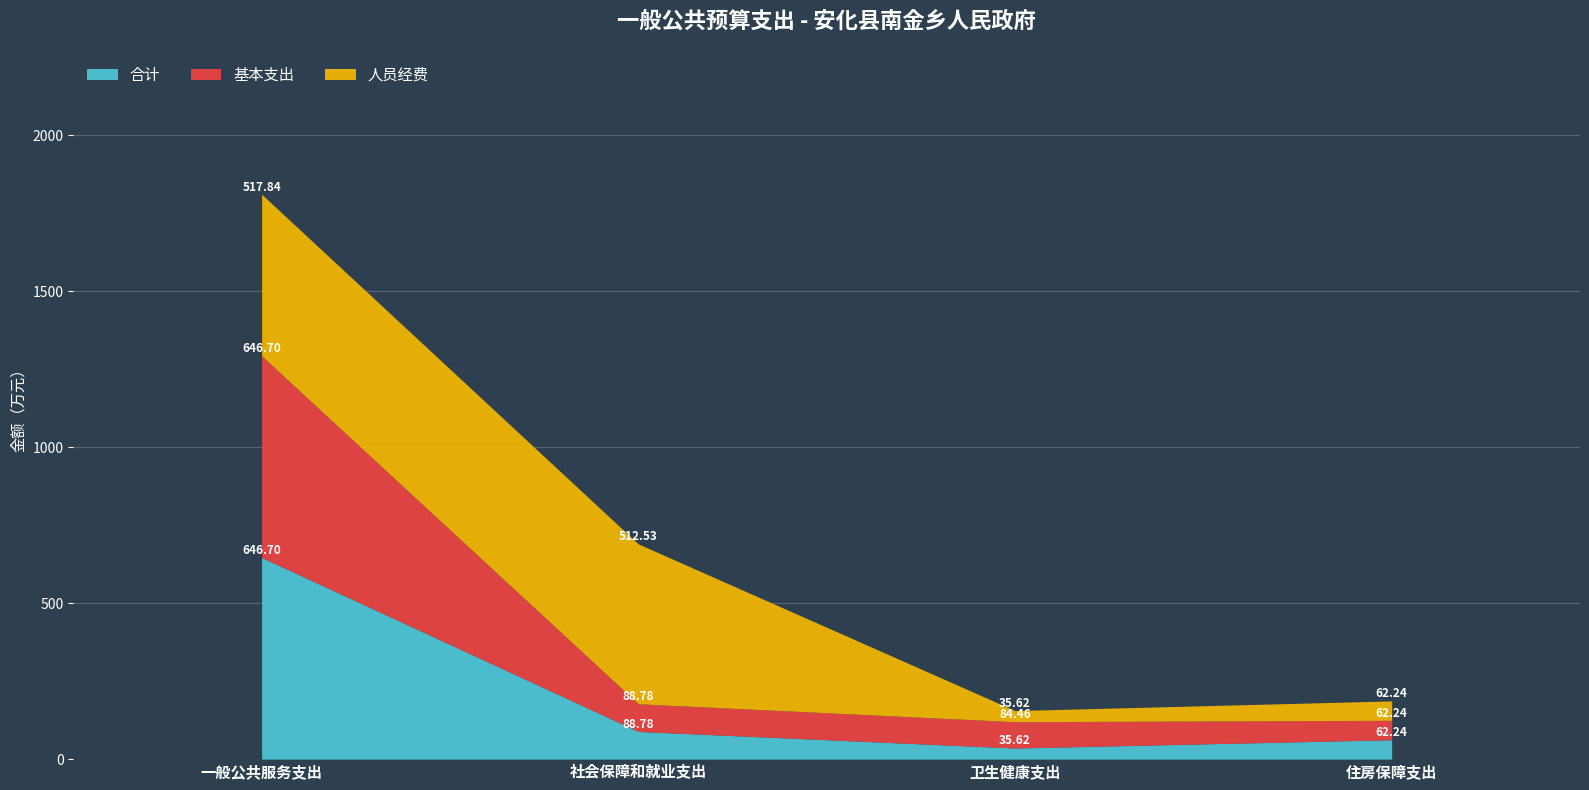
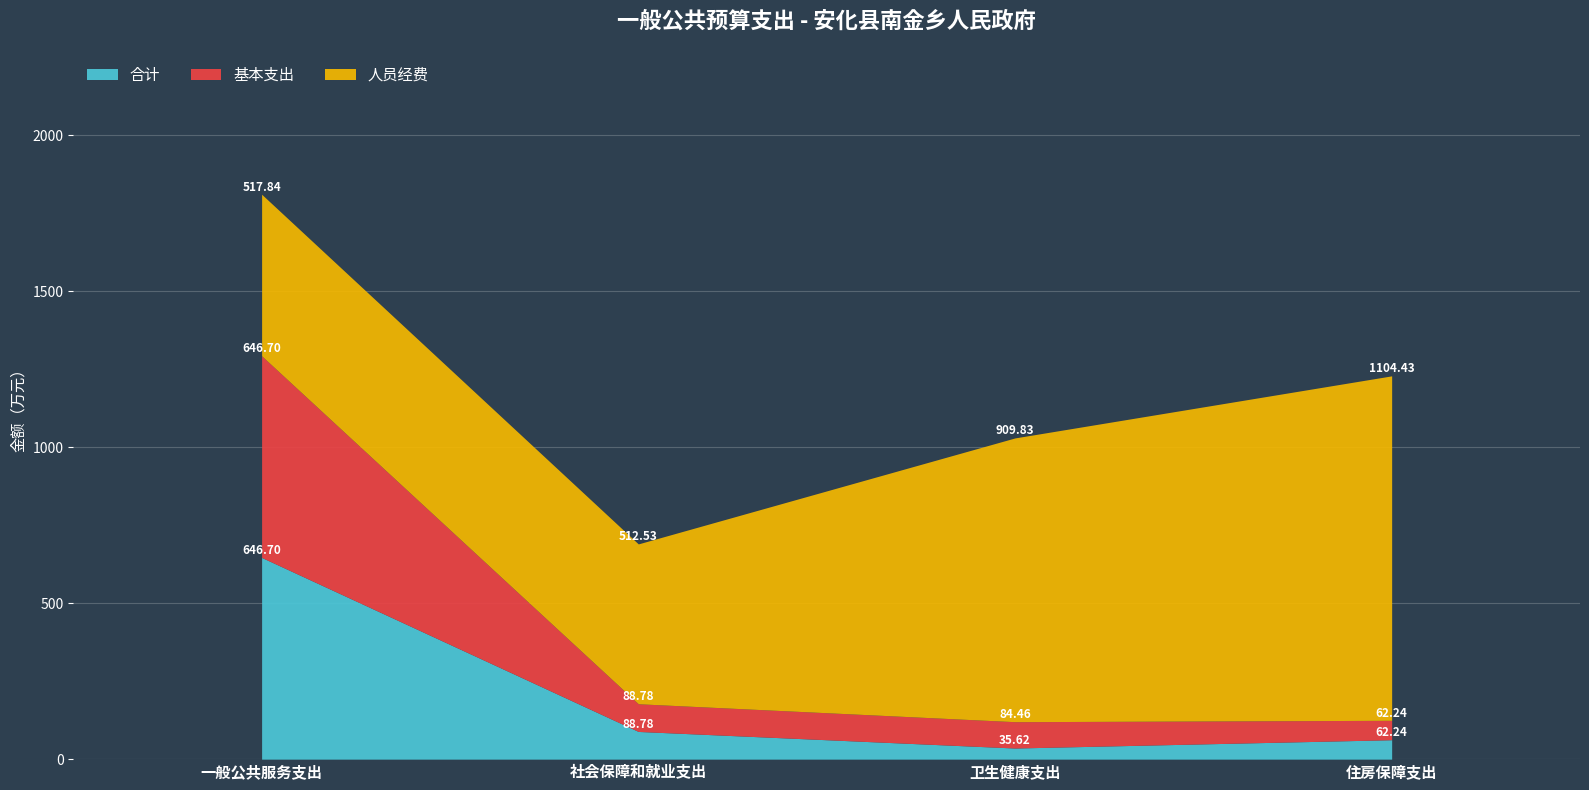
人员经费, 卫生健康支出: 35.62 -> 909.83
人员经费, 住房保障支出: 62.24 -> 1104.43
